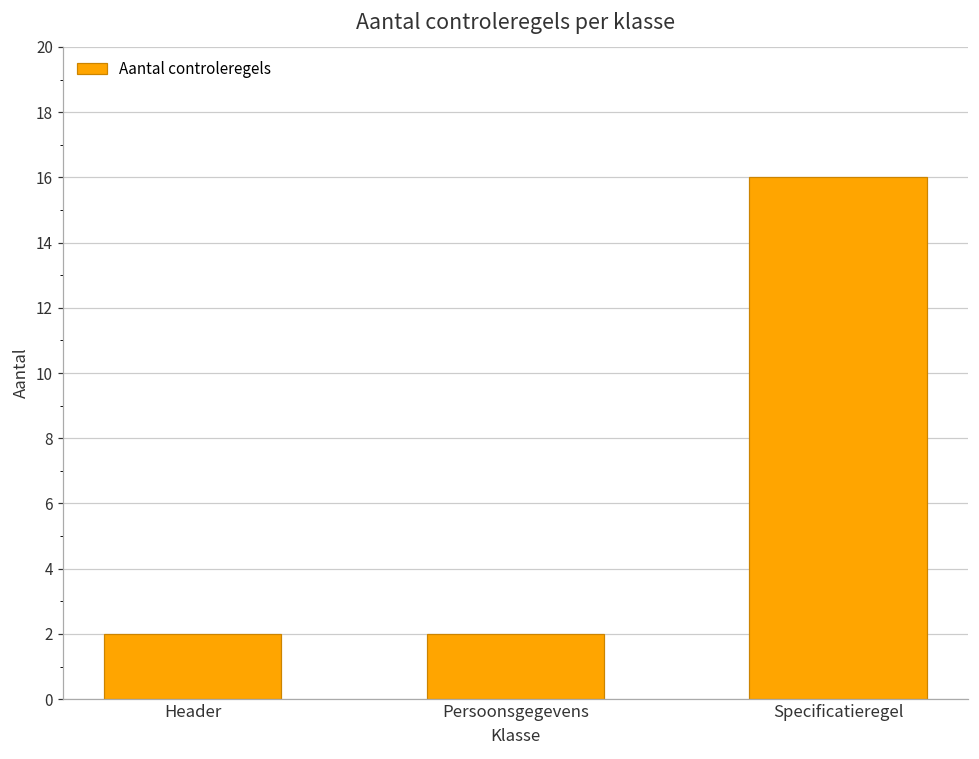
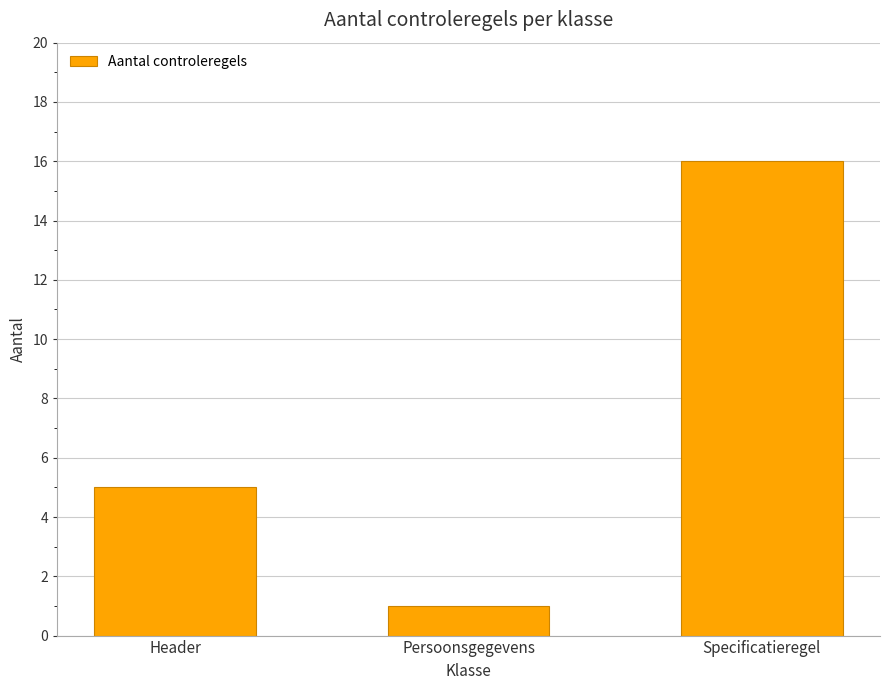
Header: 2 -> 5
Persoonsgegevens: 2 -> 1
